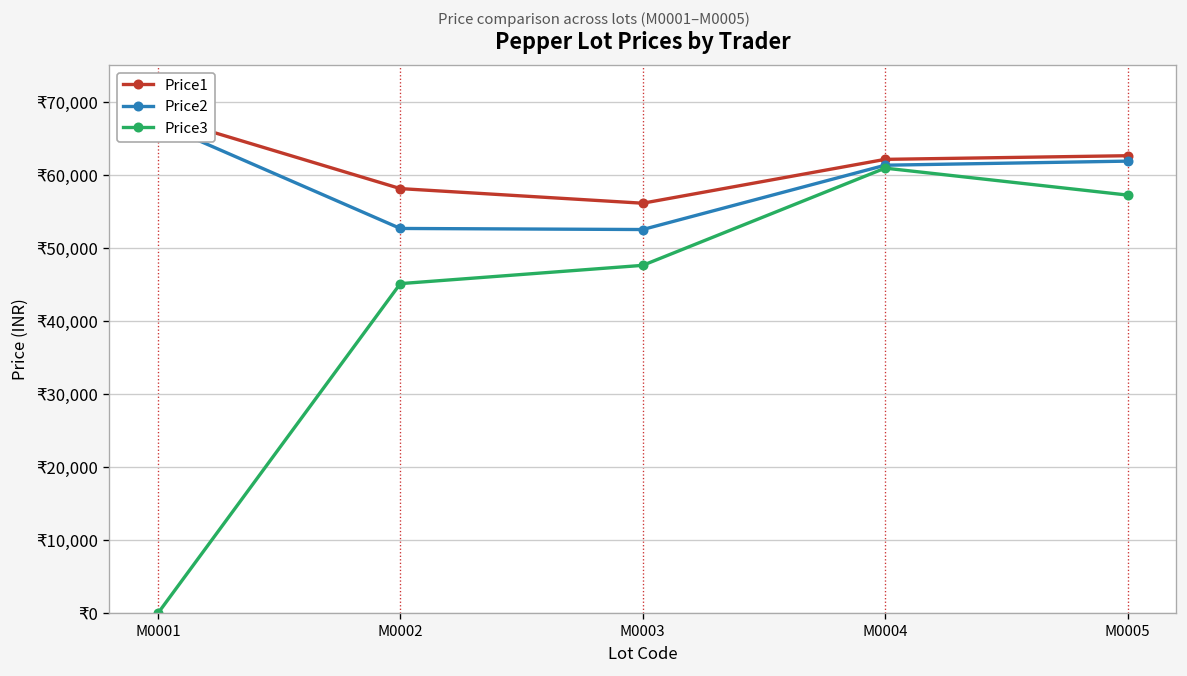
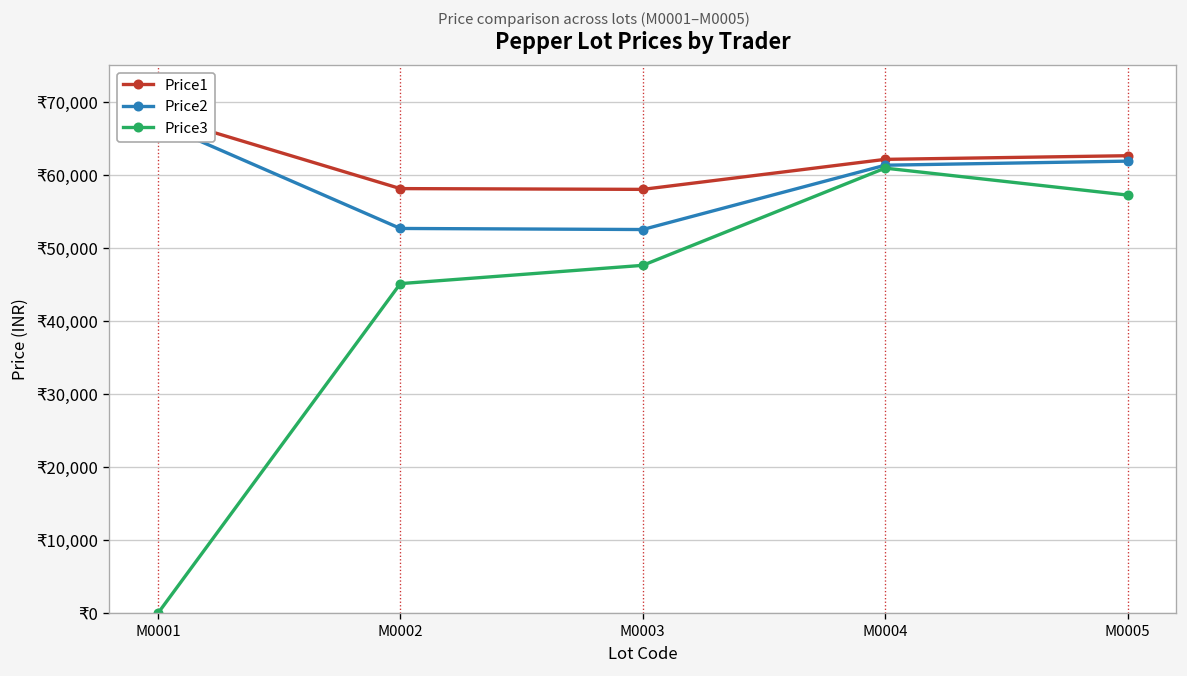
Price1, M0003: ₹56,000 -> ₹58,000
